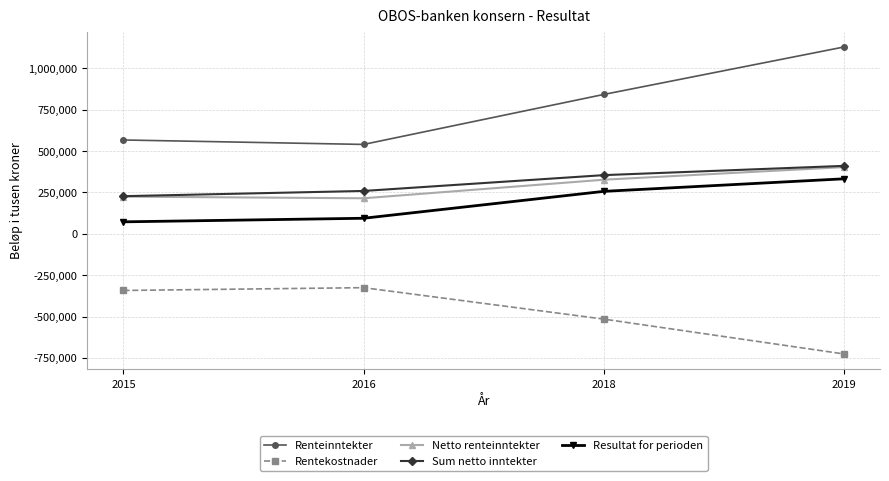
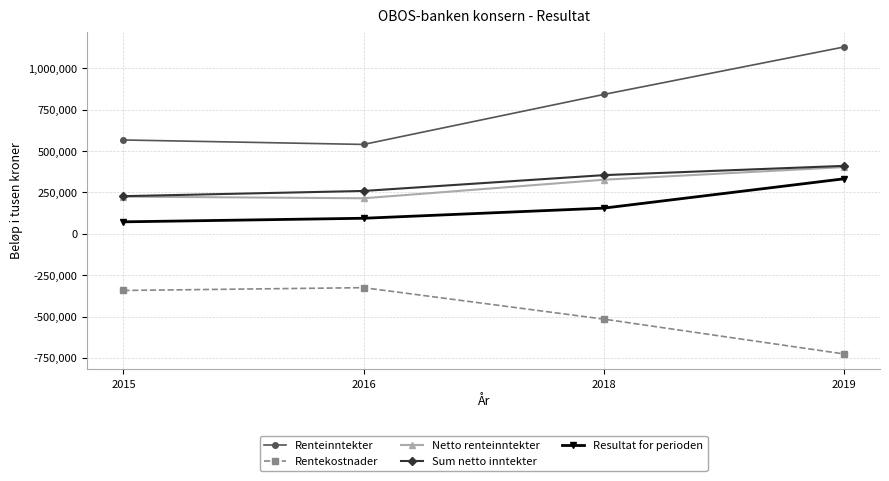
Resultat for perioden, 2018: 260,000 -> 160,000
